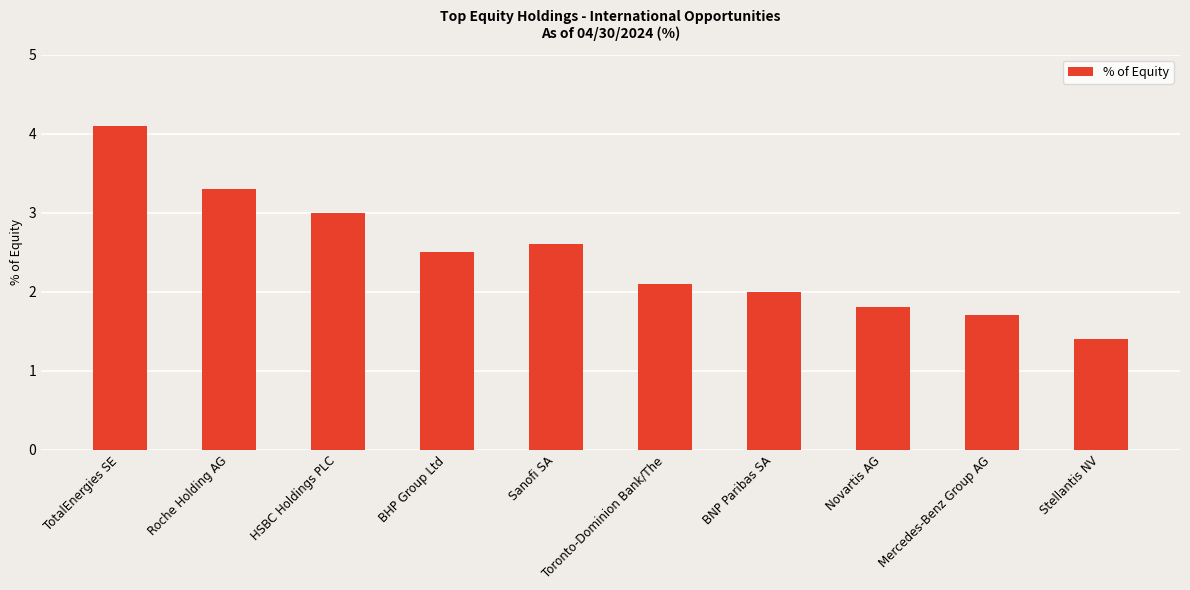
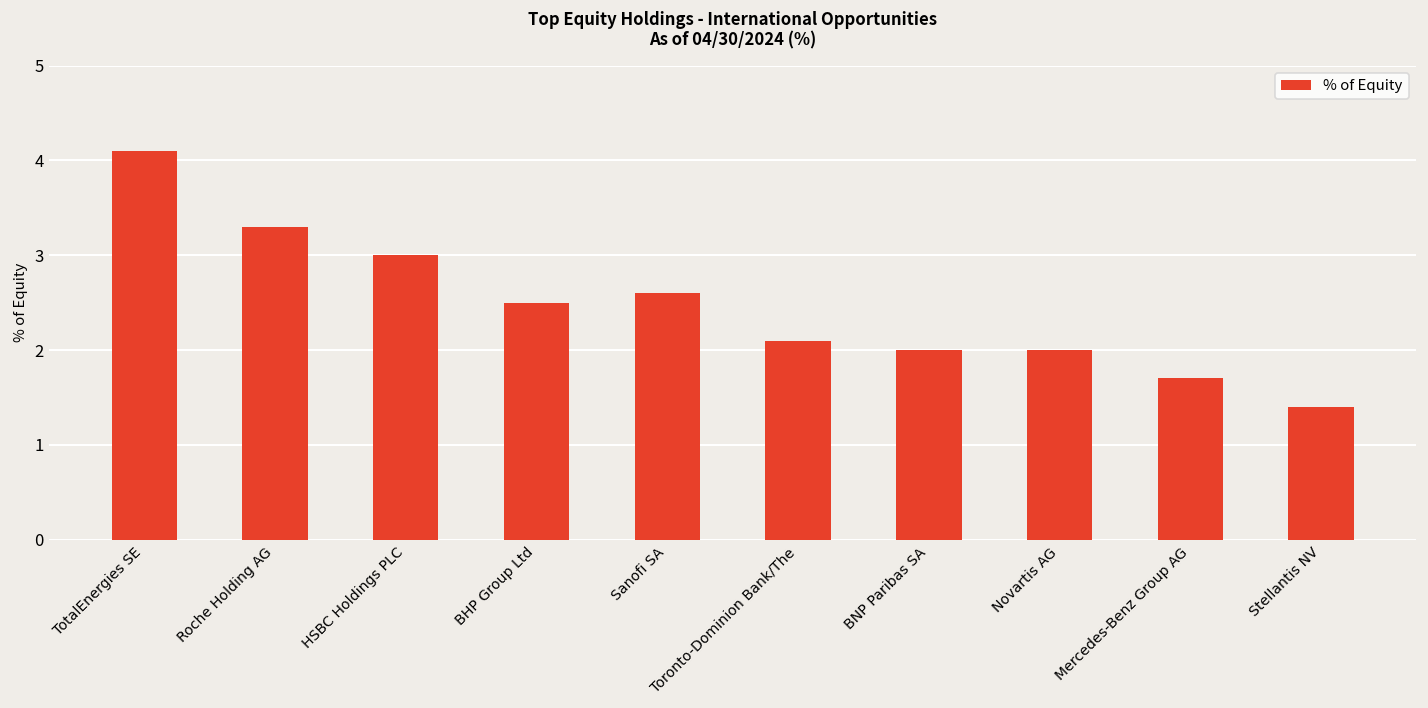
Novartis AG: 1.8 -> 2.0
